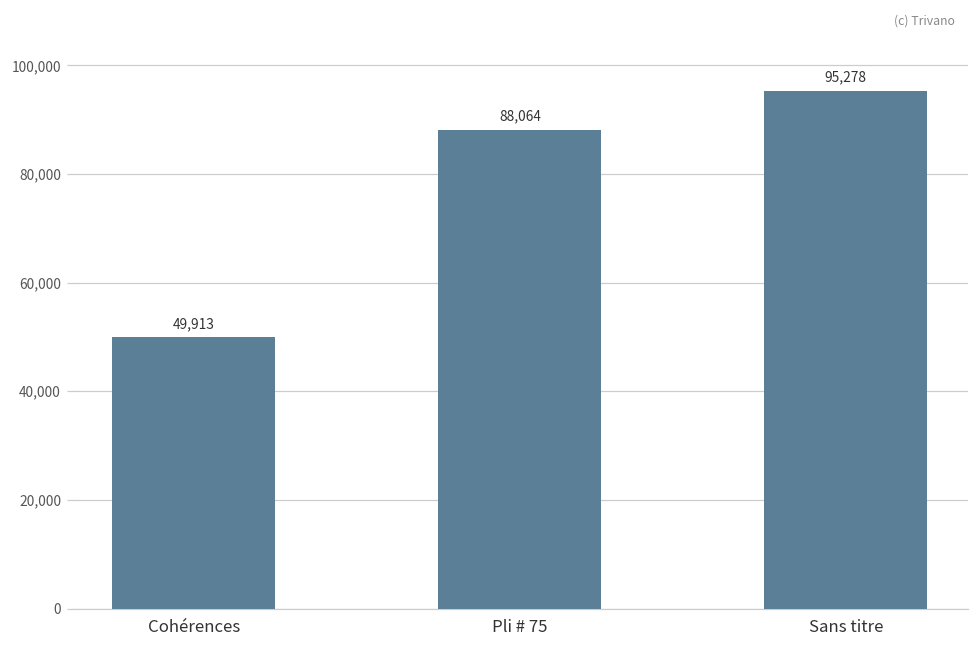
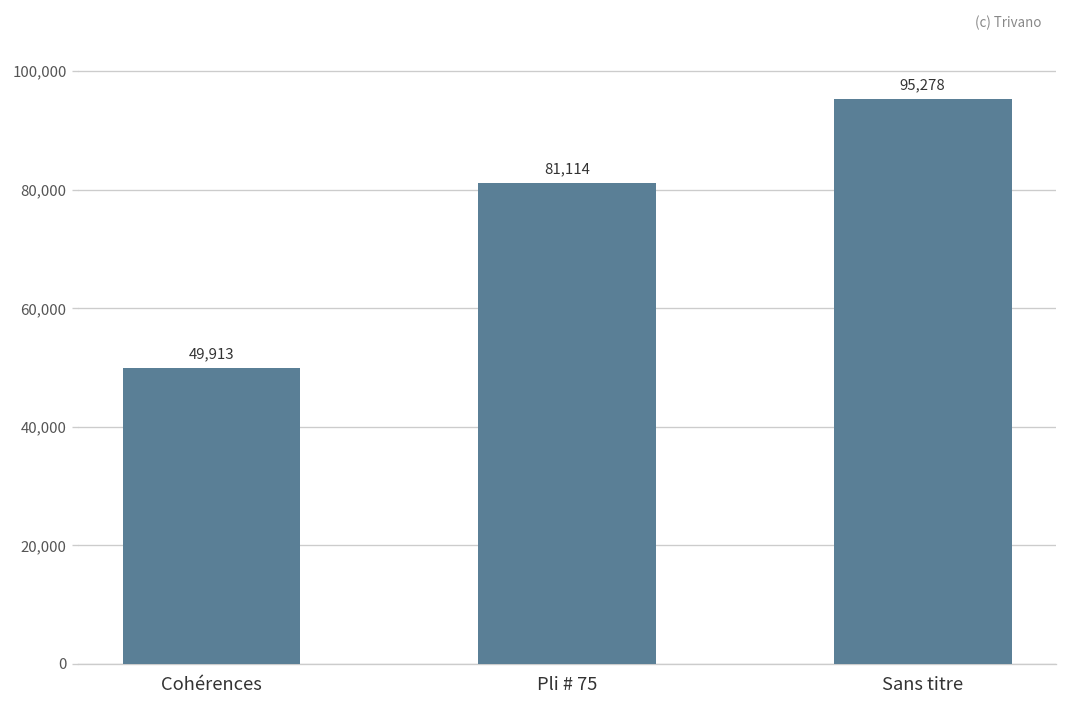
Pli # 75: 88,064 -> 81,114
